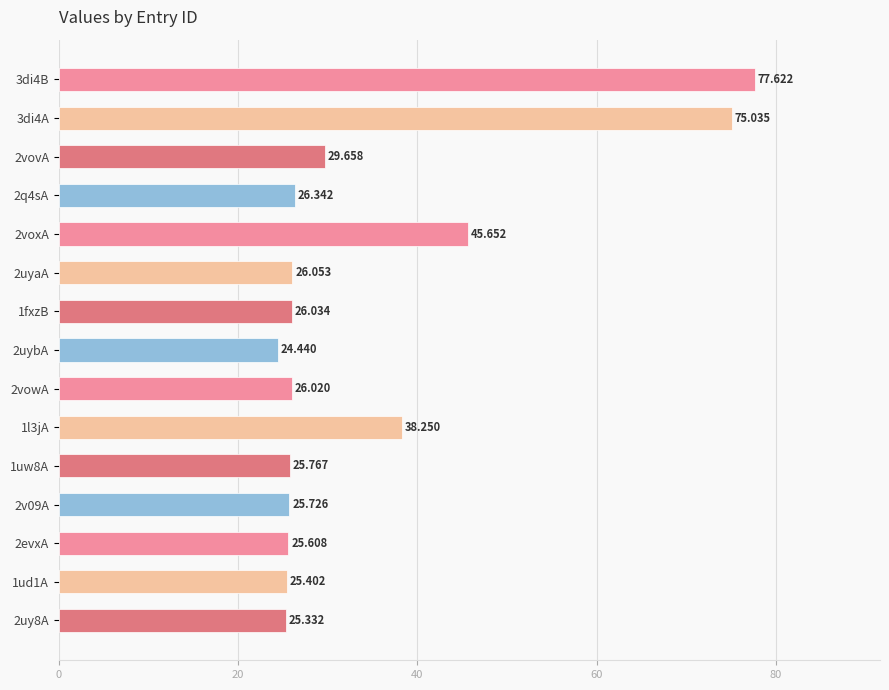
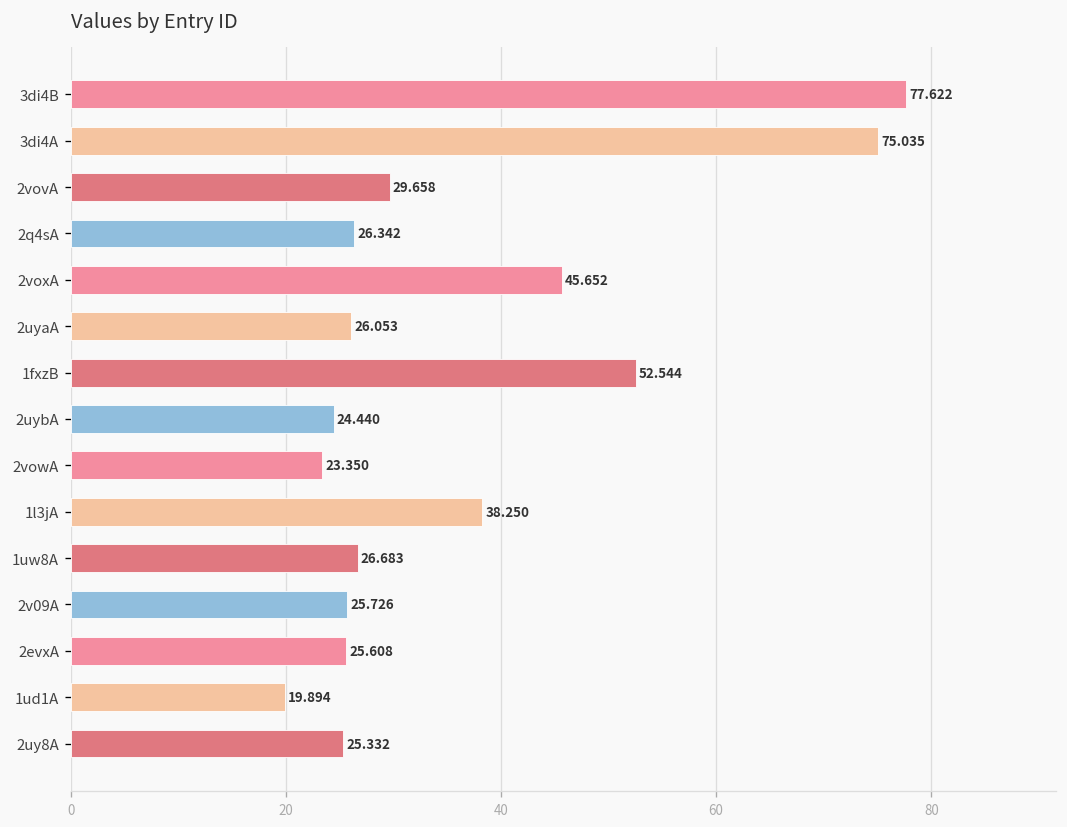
1fxzB: 26.034 -> 52.544
2vowA: 26.020 -> 23.350
1uw8A: 25.767 -> 26.683
1ud1A: 25.402 -> 19.894
